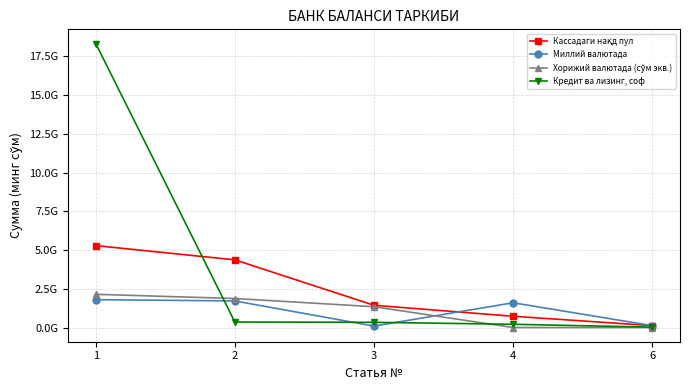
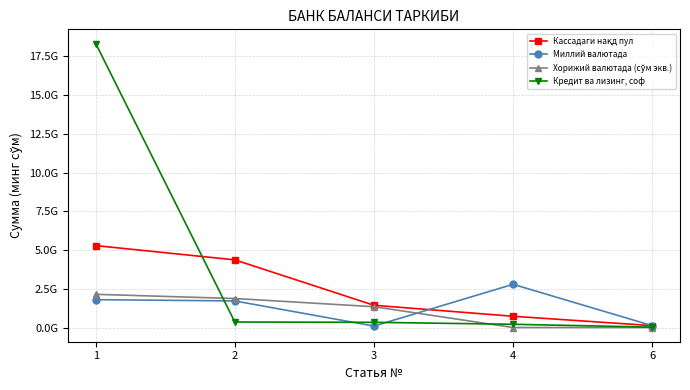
Миллий валютада, 4: 1600000000 -> 2800000000
